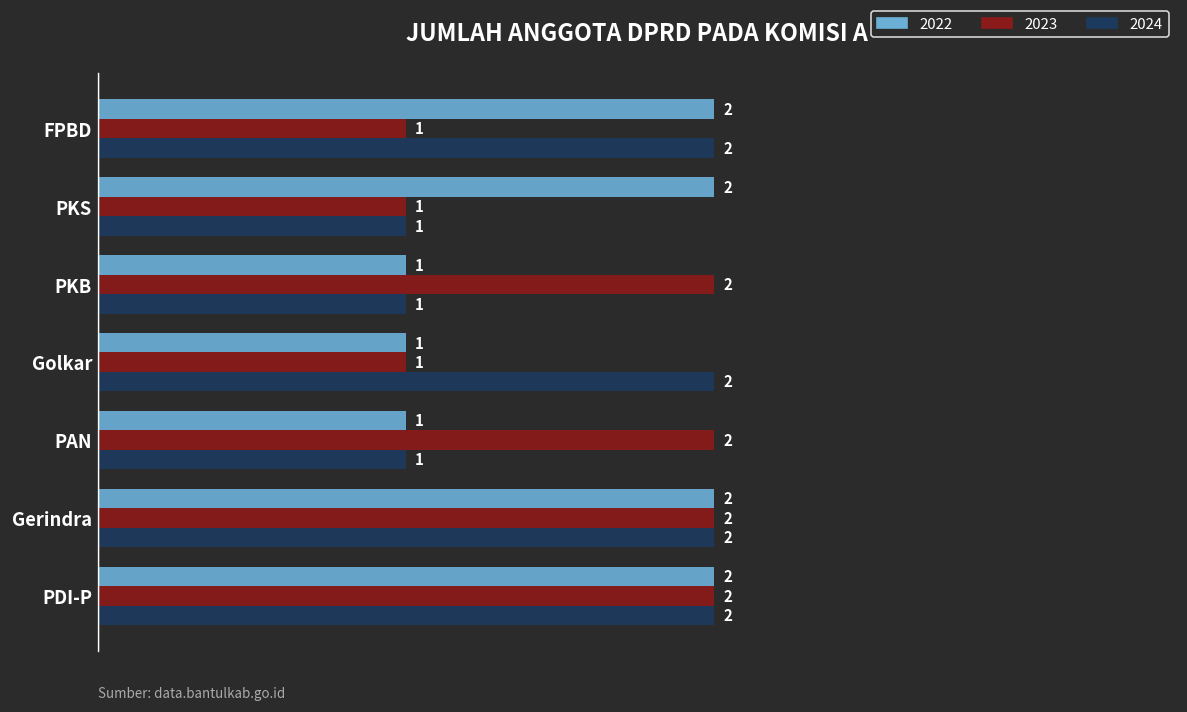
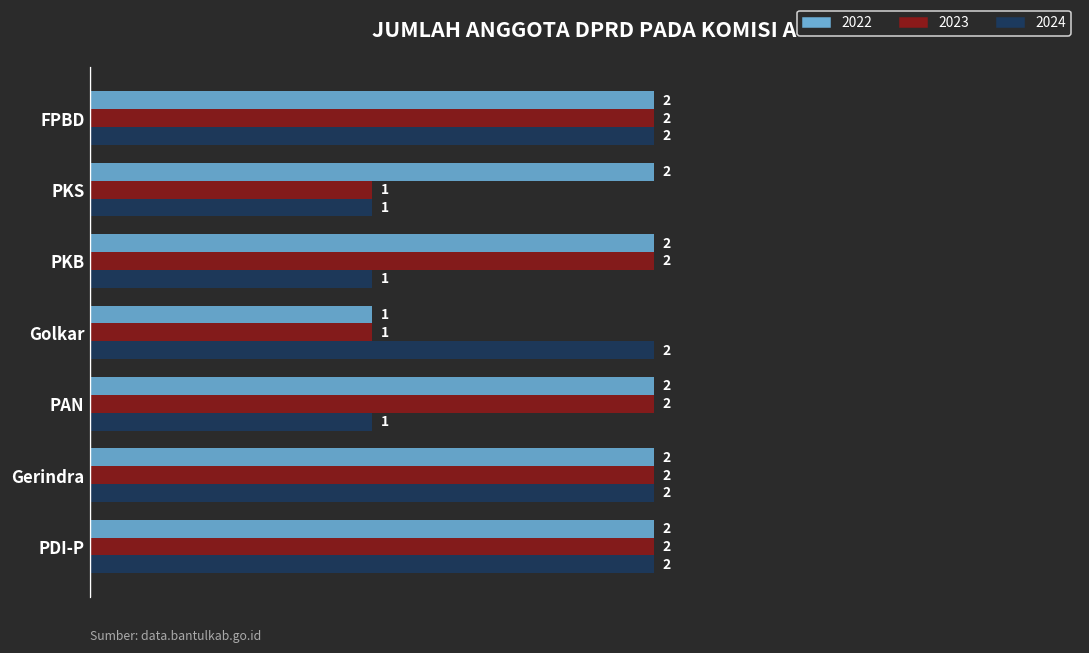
2023, FPBD: 1 -> 2
2022, PKB: 1 -> 2
2022, PAN: 1 -> 2
